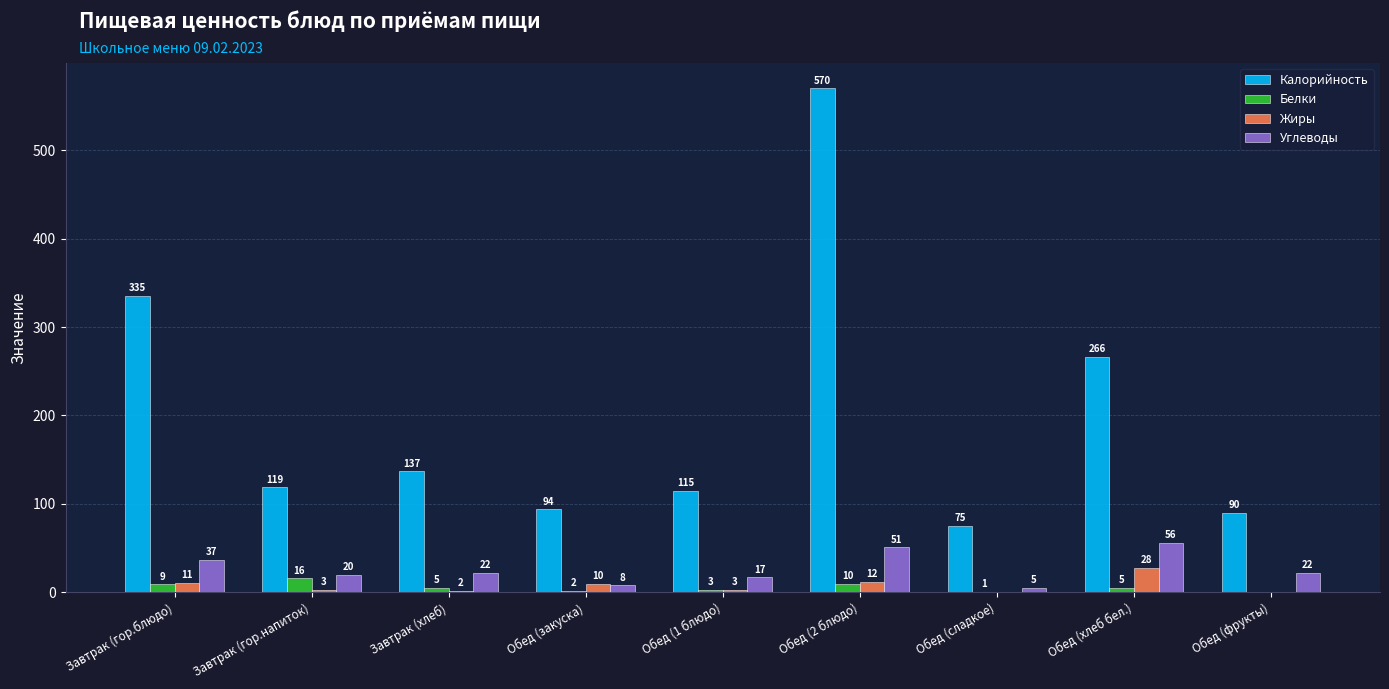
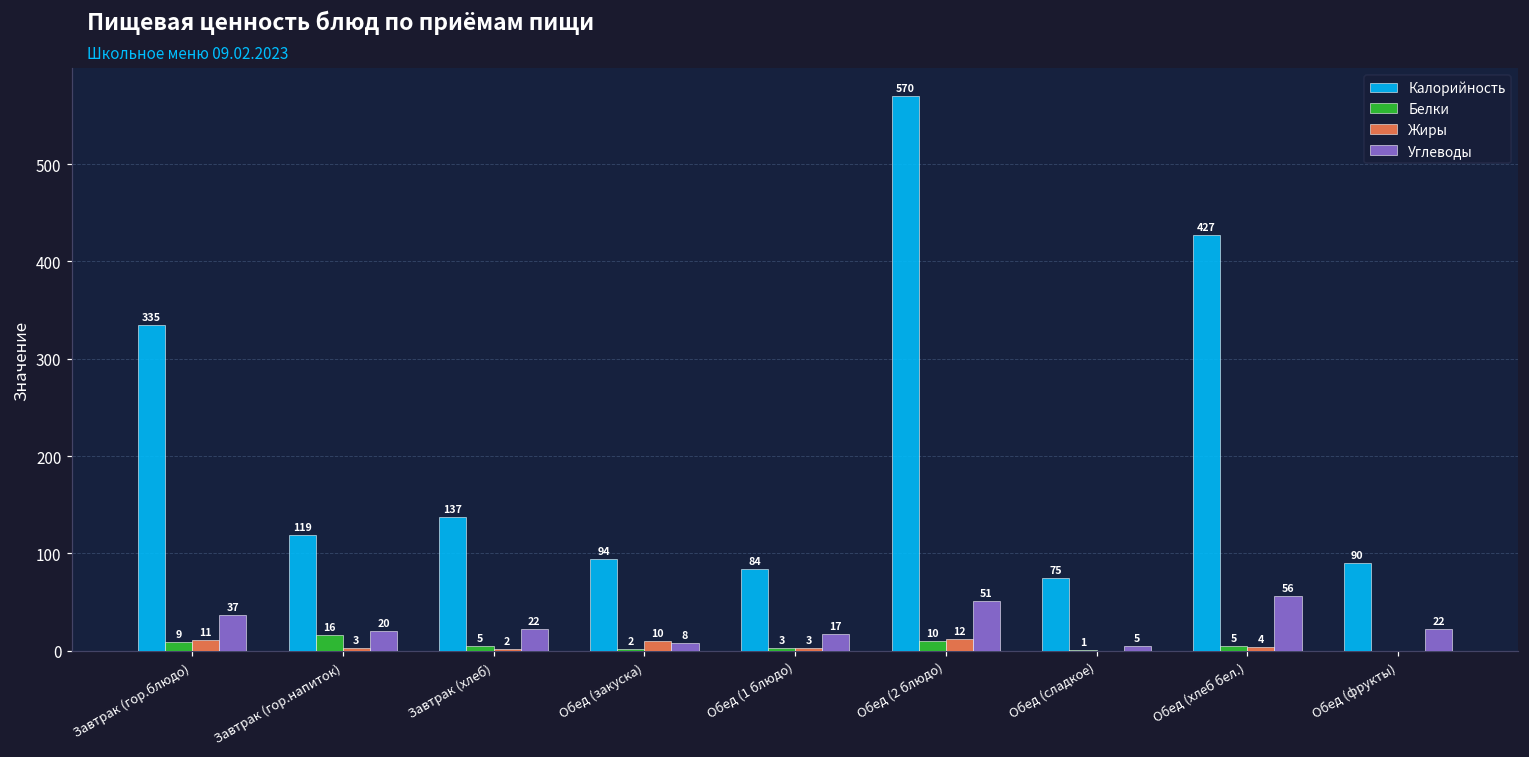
Калорийность, Обед (1 блюдо): 115 -> 84
Калорийность, Обед (хлеб бел.): 266 -> 427
Жиры, Обед (хлеб бел.): 28 -> 4
